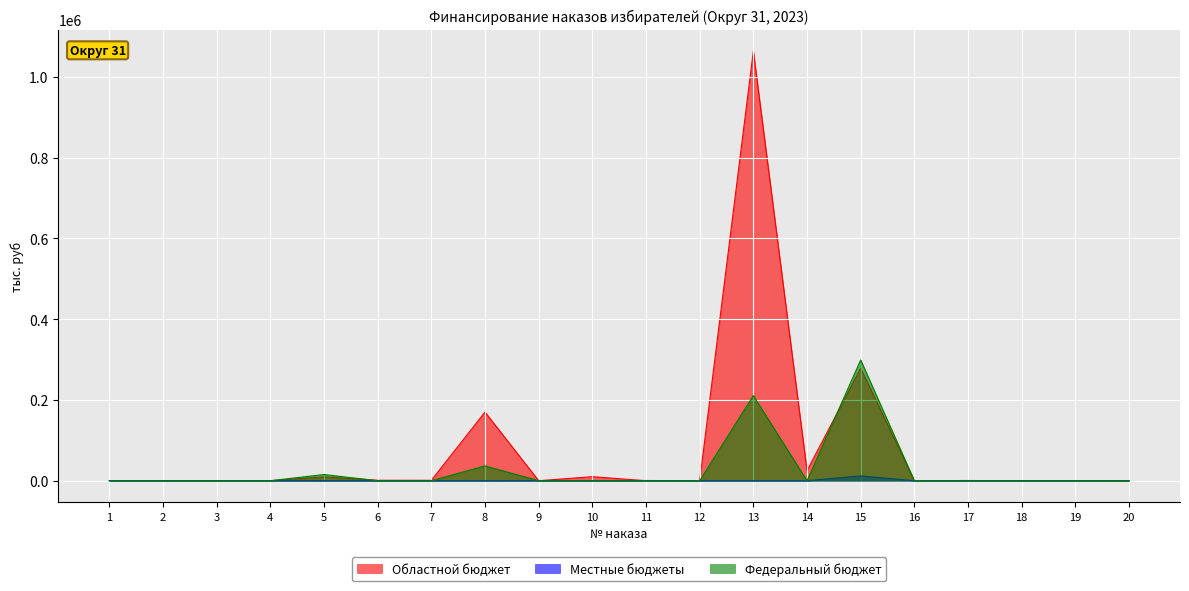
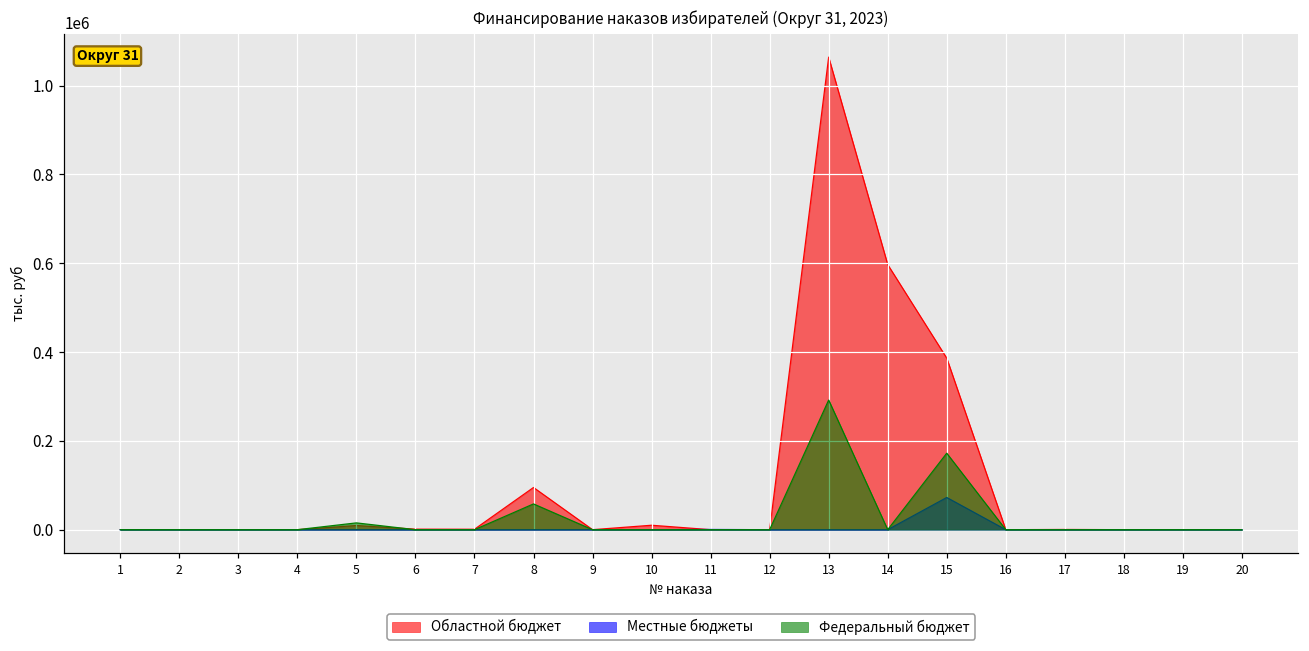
Областной бюджет, 8: 170000 -> 100000
Федеральный бюджет, 8: 40000 -> 60000
Федеральный бюджет, 13: 210000 -> 290000
Областной бюджет, 14: 30000 -> 600000
Областной бюджет, 15: 280000 -> 390000
Местные бюджеты, 15: 10000 -> 70000
Федеральный бюджет, 15: 300000 -> 170000
